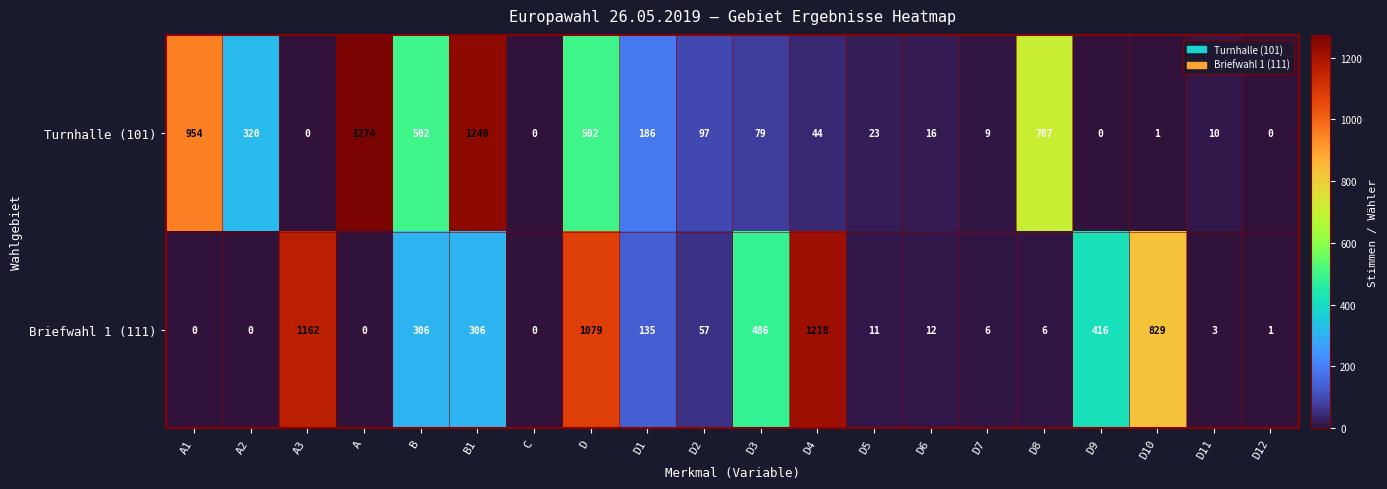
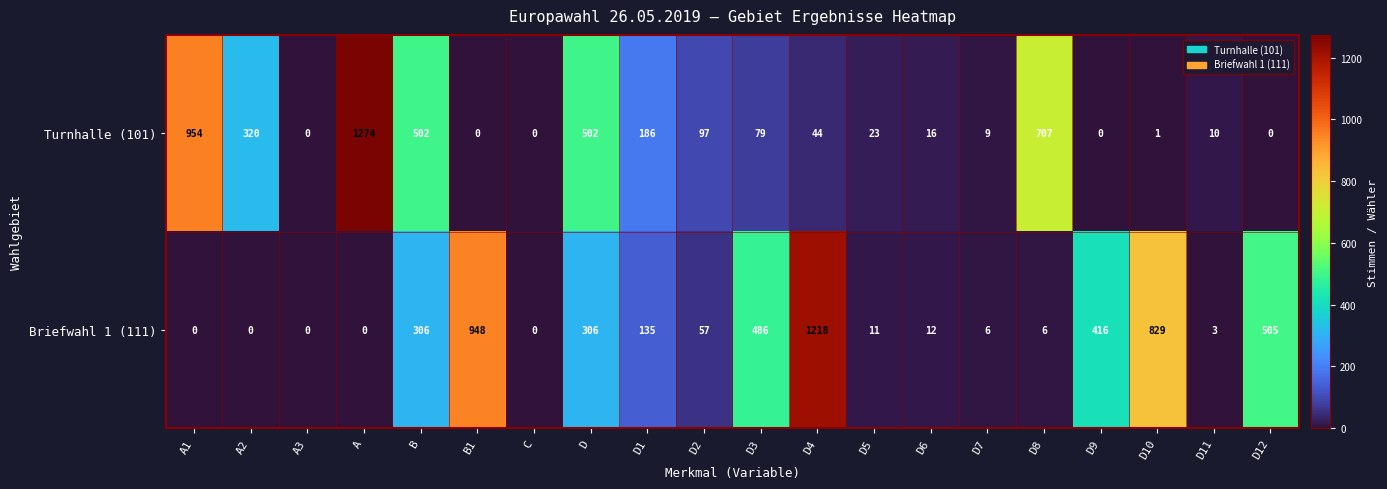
Turnhalle (101), B1: 1240 -> 0
Briefwahl 1 (111), A3: 1162 -> 0
Briefwahl 1 (111), B1: 306 -> 948
Briefwahl 1 (111), D: 1079 -> 306
Briefwahl 1 (111), D12: 1 -> 505
